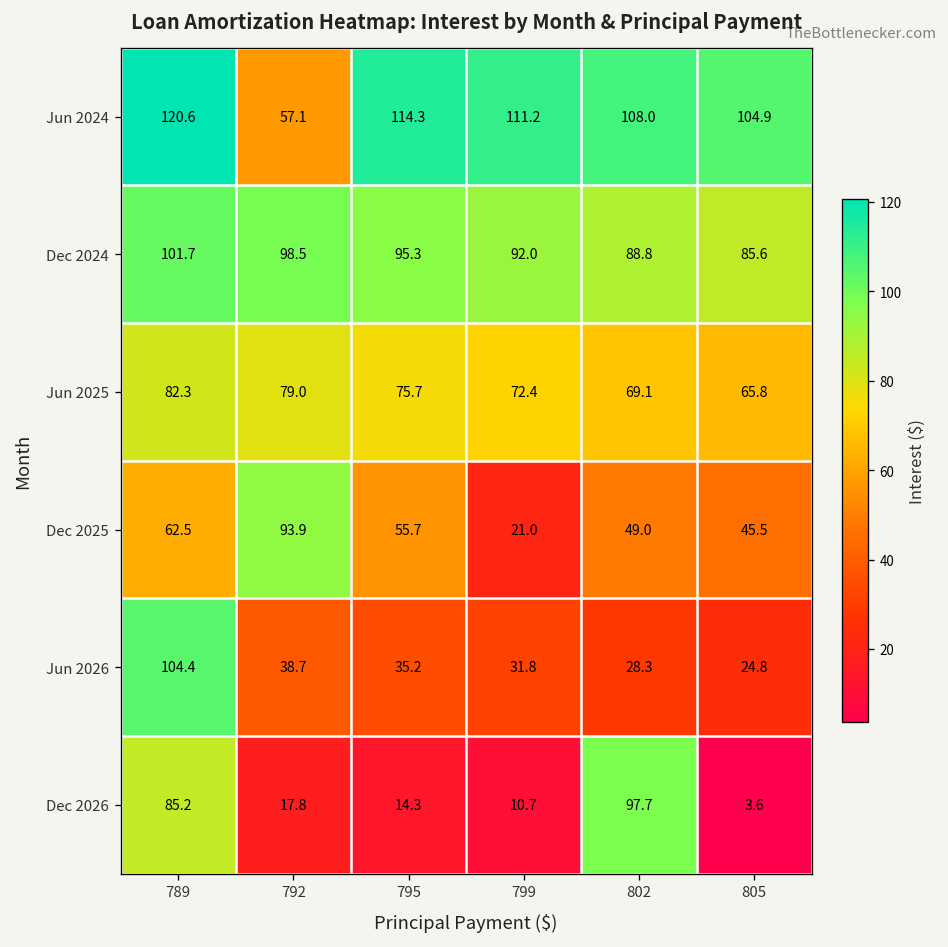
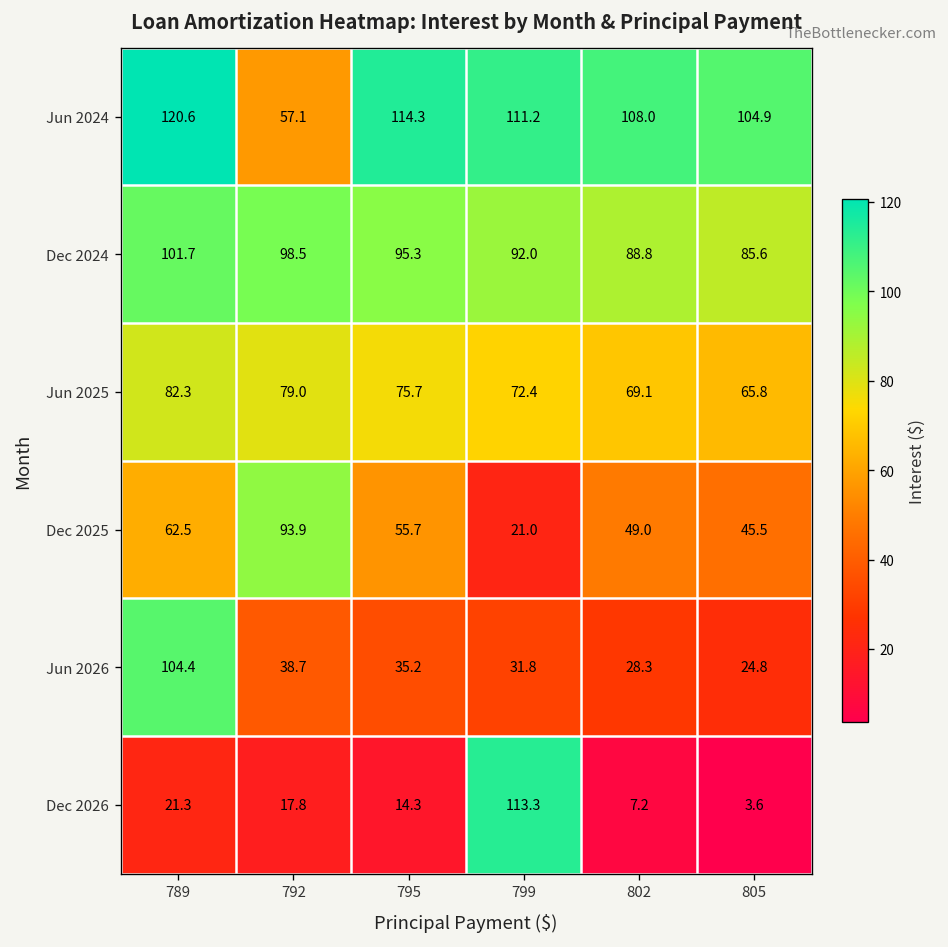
Dec 2026, 789: 85.2 -> 21.3
Dec 2026, 799: 10.7 -> 113.3
Dec 2026, 802: 97.7 -> 7.2
